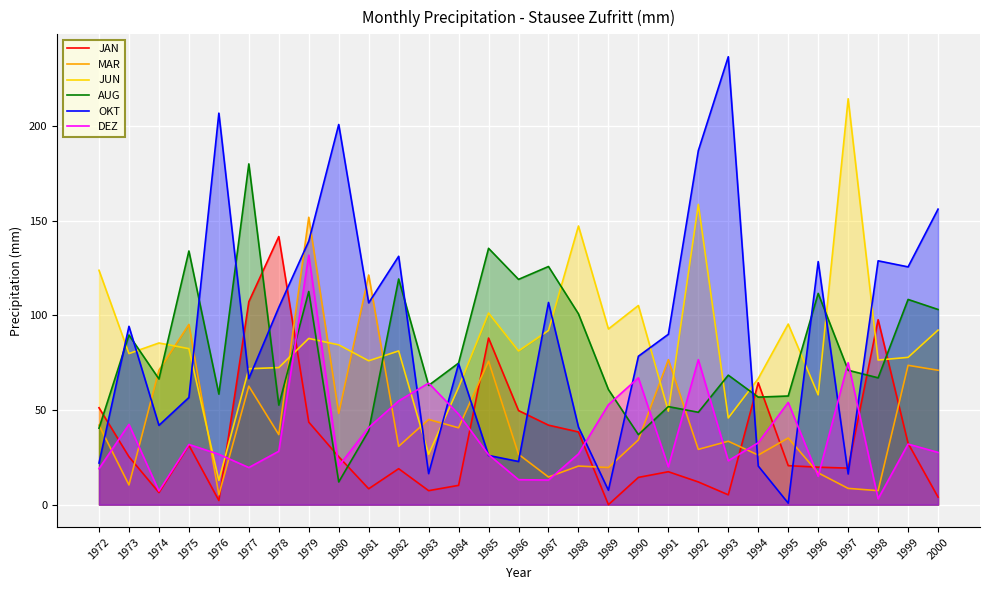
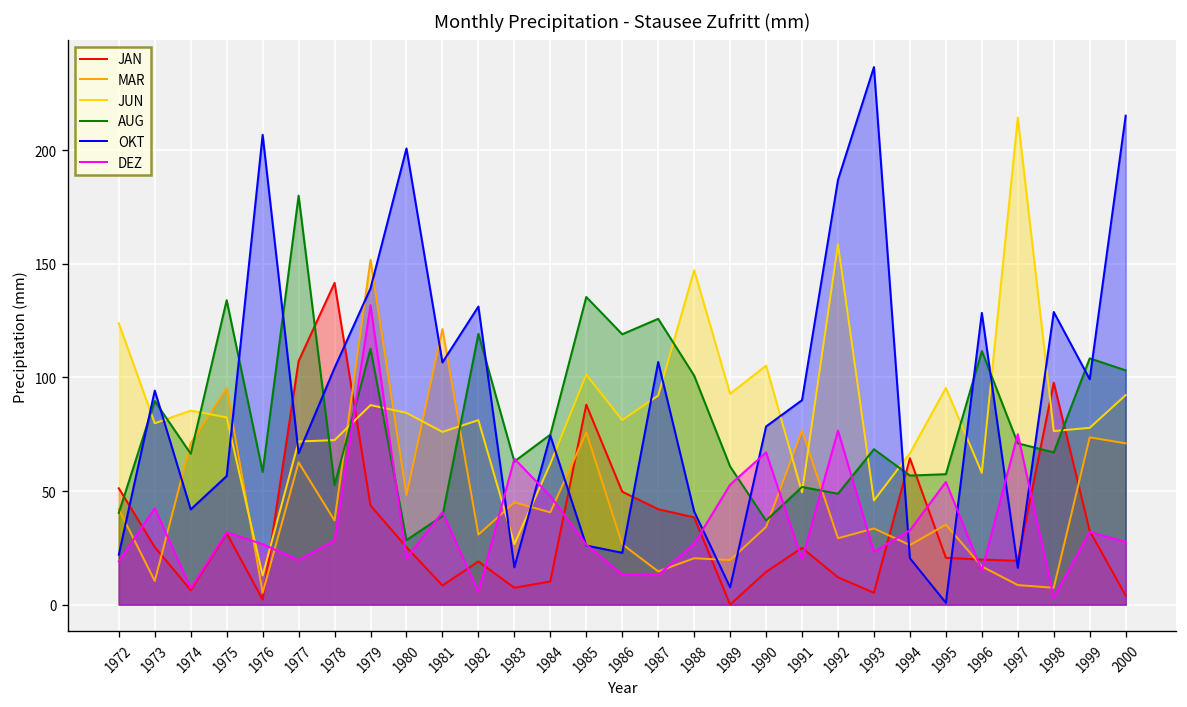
AUG, 1980: 12 -> 28
DEZ, 1982: 55 -> 6
JAN, 1991: 17 -> 25
OKT, 1999: 126 -> 99
OKT, 2000: 156 -> 215
